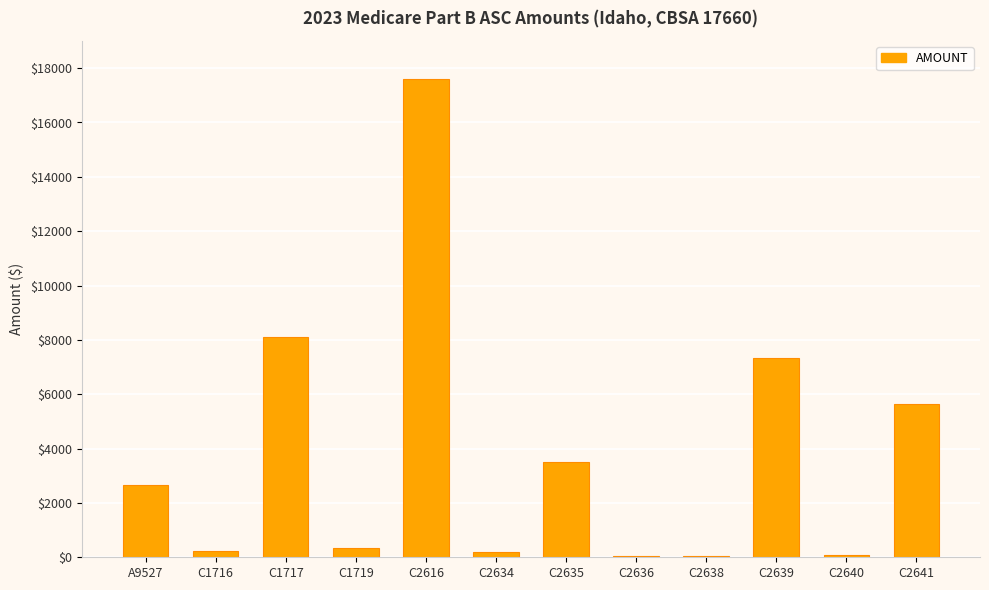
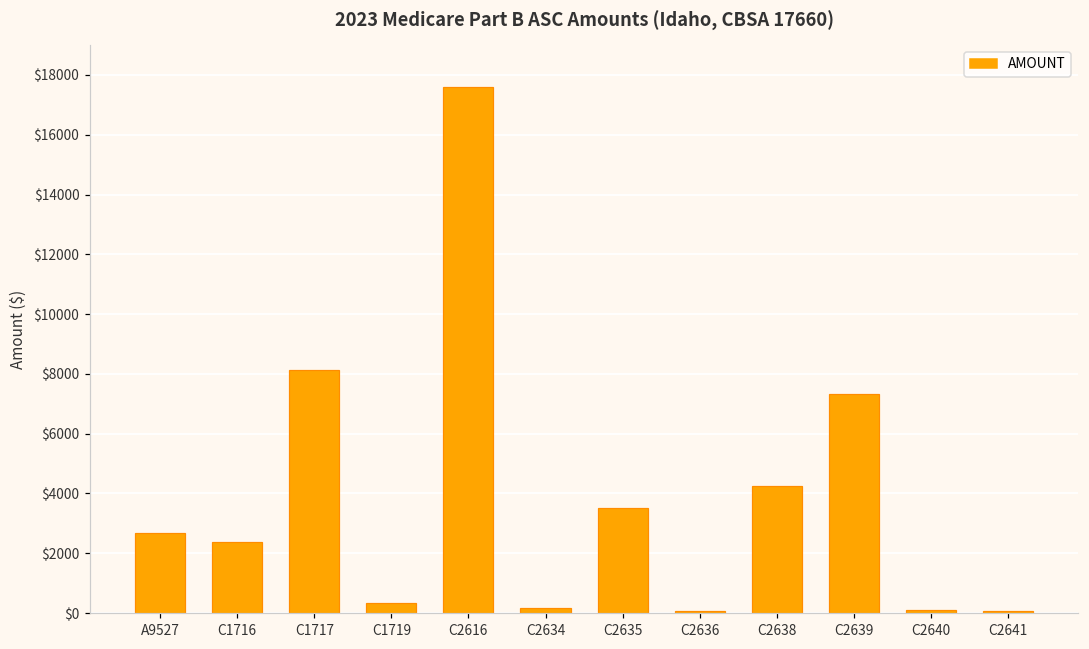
C1716: $200 -> $2400
C2638: $0 -> $4300
C2641: $5700 -> $100
